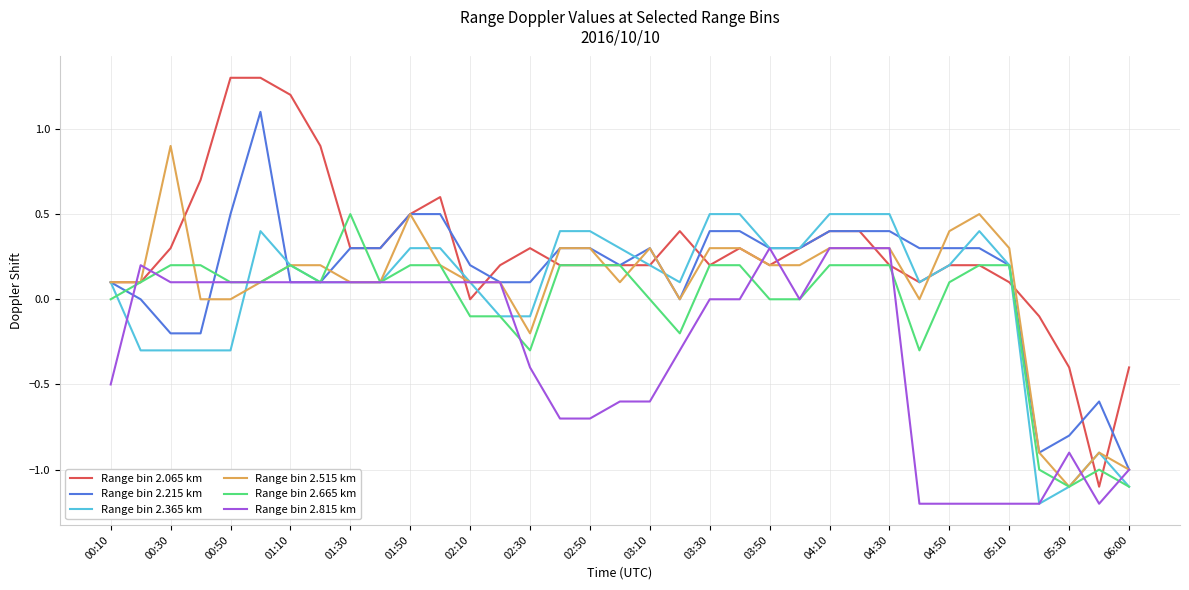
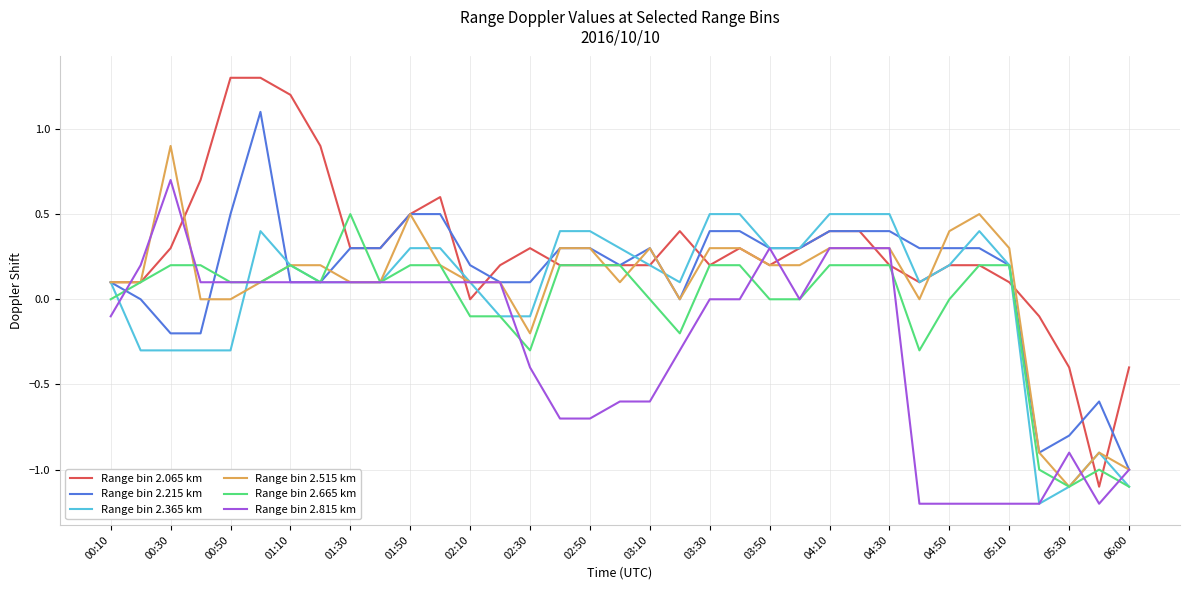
Range bin 2.815 km, 00:10: -0.5 -> -0.1
Range bin 2.815 km, 00:30: 0.1 -> 0.7
Range bin 2.665 km, 04:50: 0.1 -> 0.0
